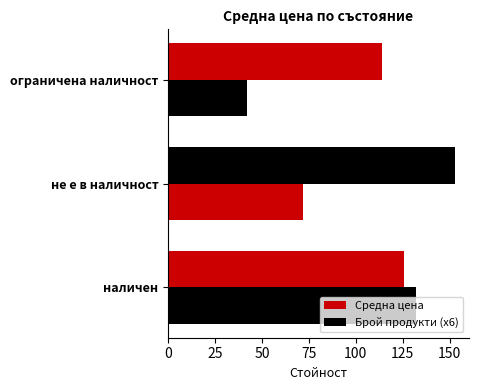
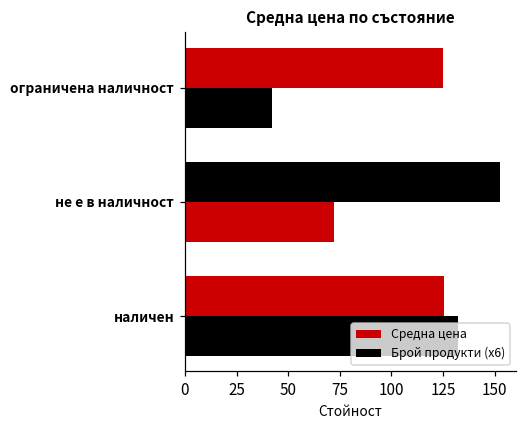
Средна цена, ограничена наличност: 114 -> 125
